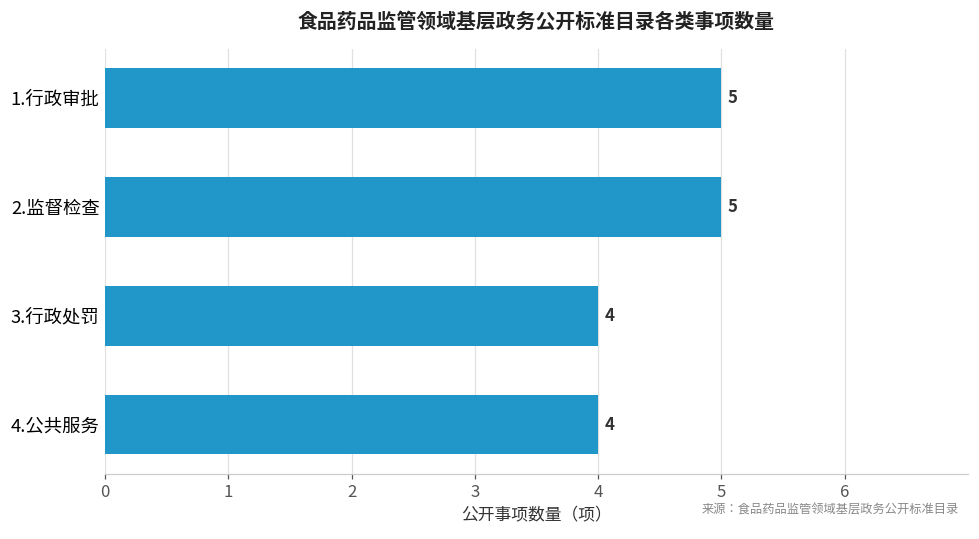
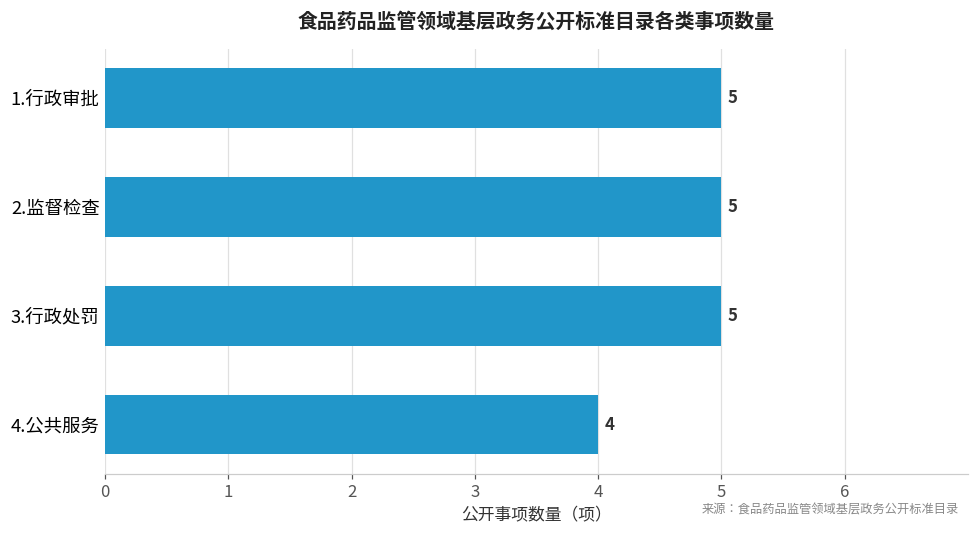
3.行政处罚: 4 -> 5
